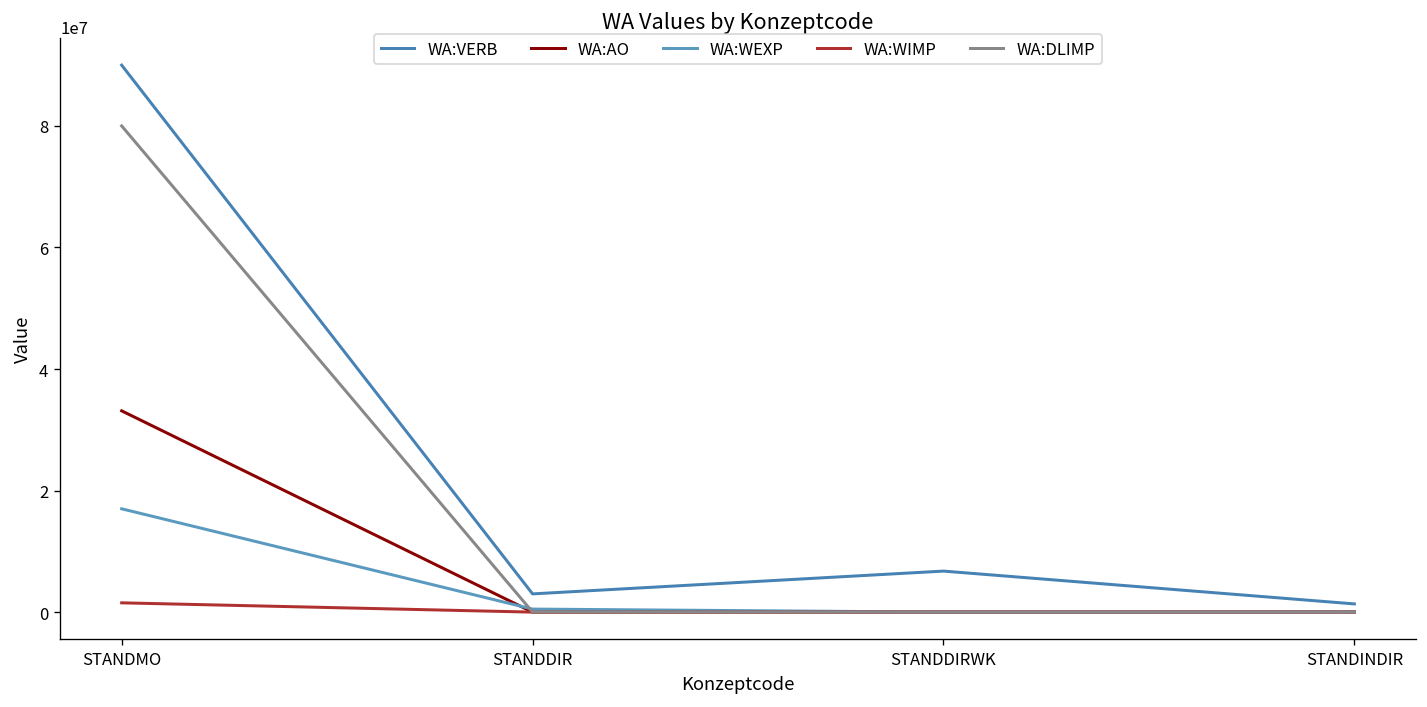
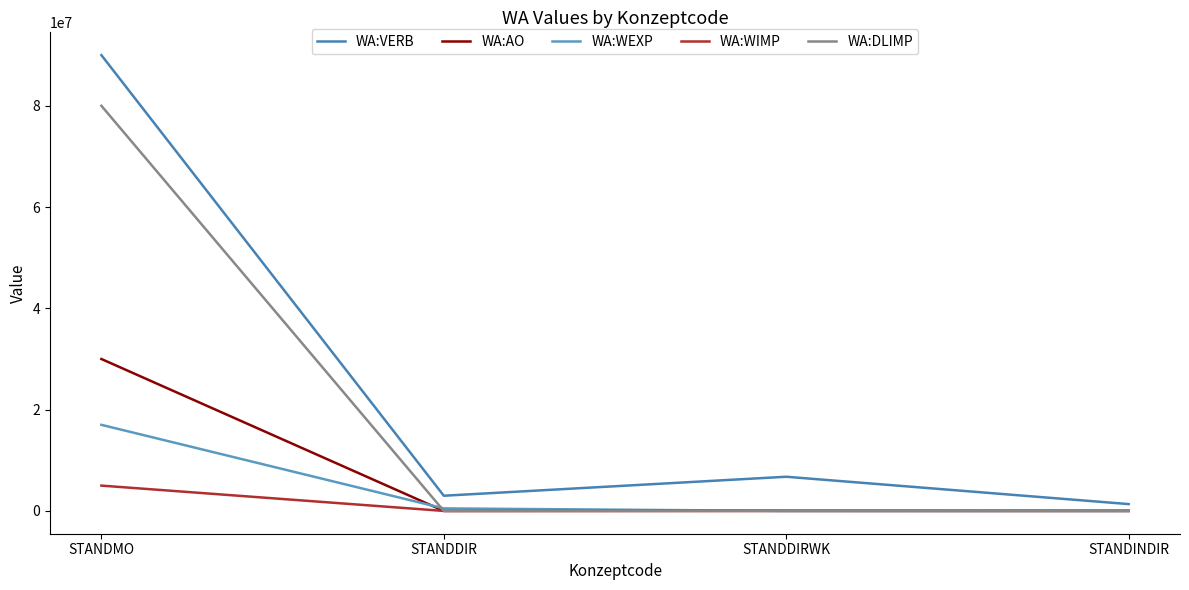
WA:AO, STANDMO: 33000000 -> 30000000
WA:WIMP, STANDMO: 2000000 -> 5000000
